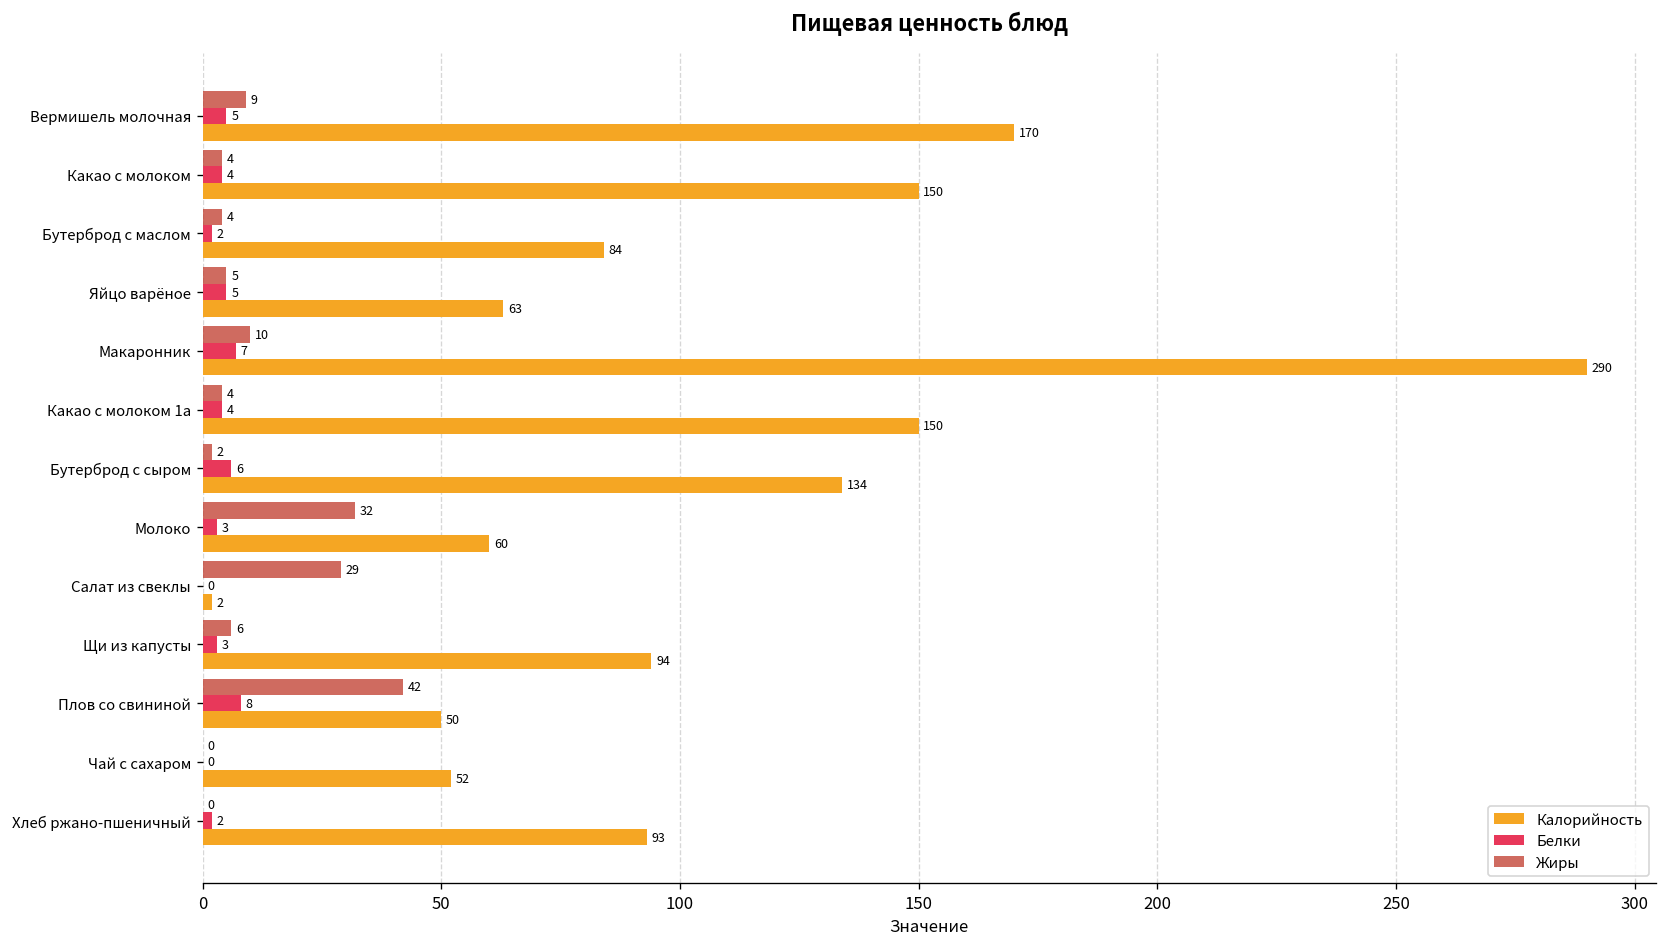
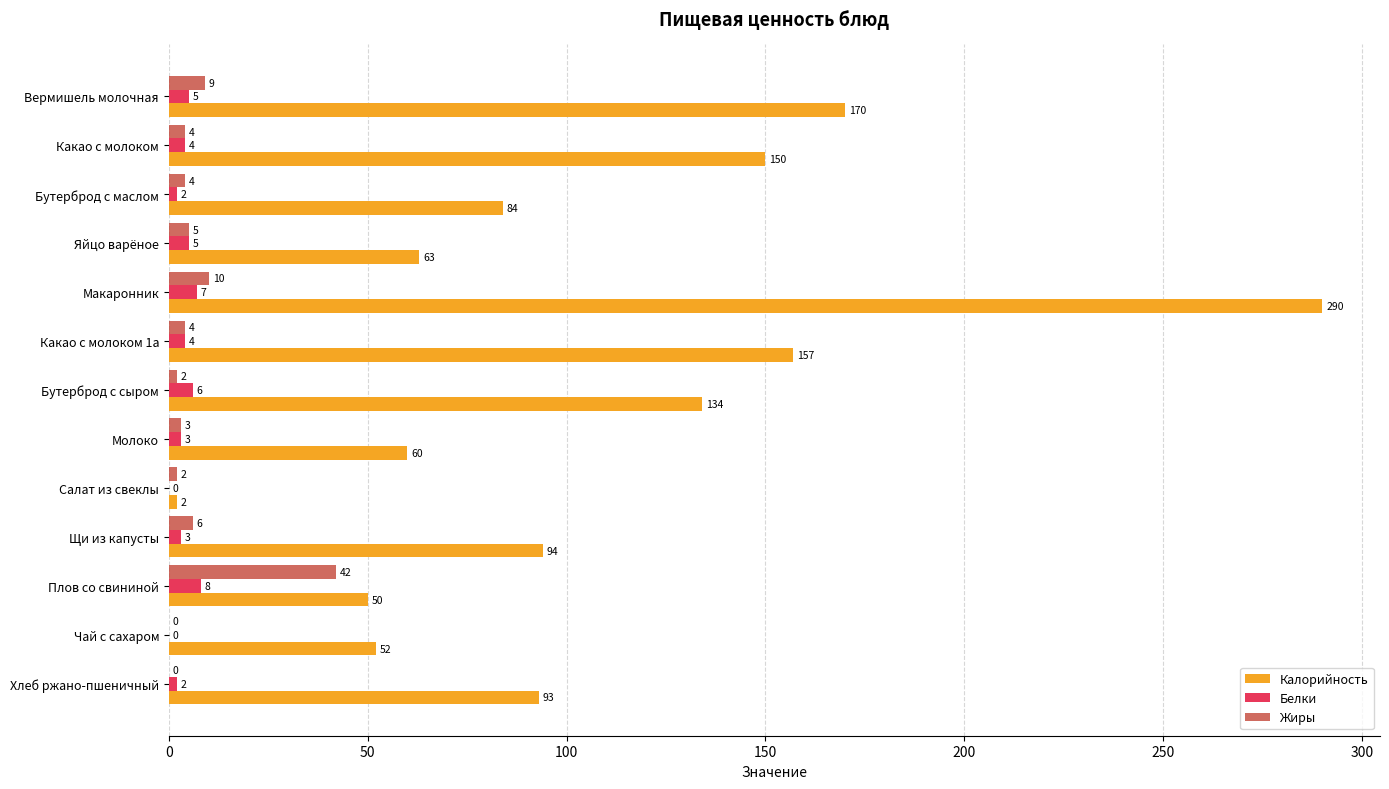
Калорийность, Какао с молоком 1а: 150 -> 157
Жиры, Молоко: 32 -> 3
Жиры, Салат из свеклы: 29 -> 2
